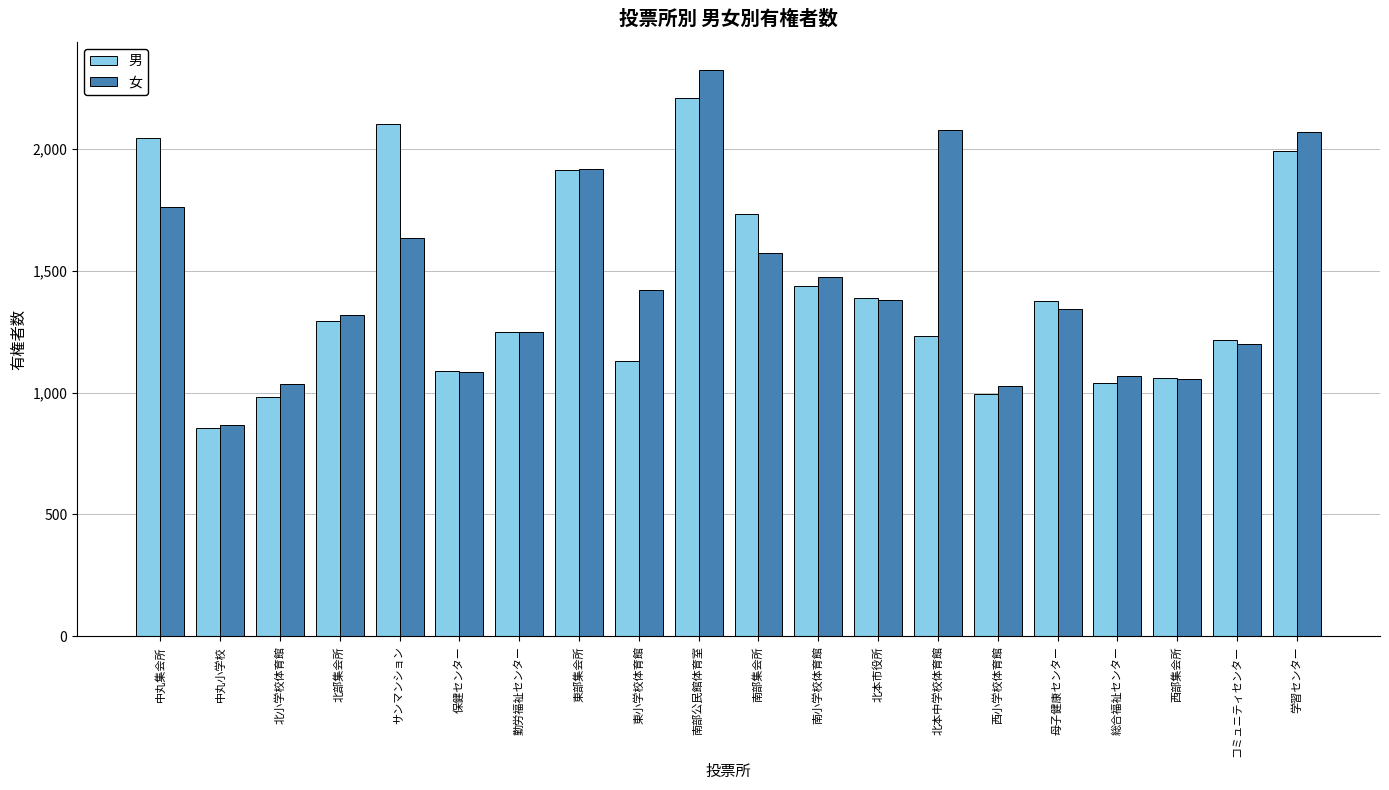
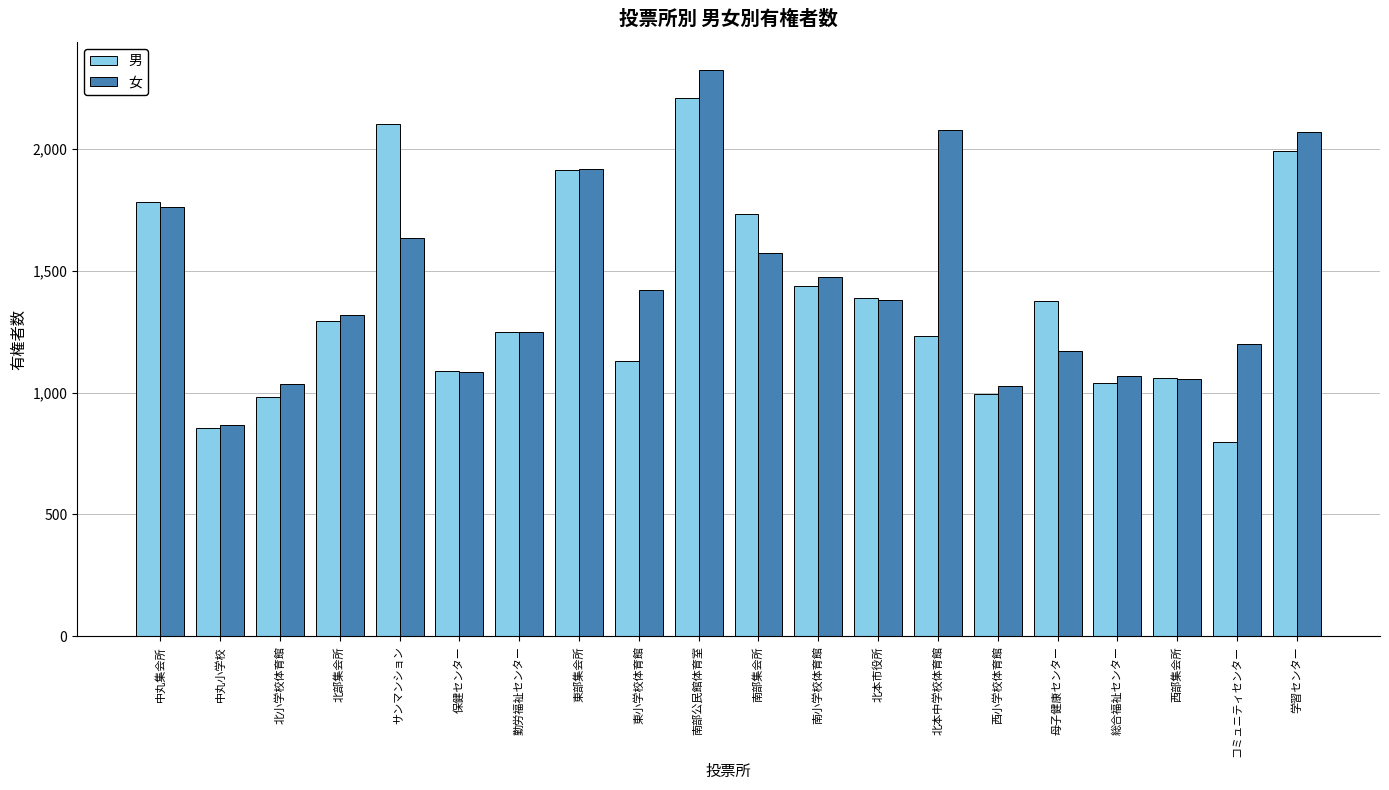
男, 中丸集会所: 2,050 -> 1,780
女, 母子健康センター: 1,340 -> 1,170
男, コミュニティセンター: 1,210 -> 800
